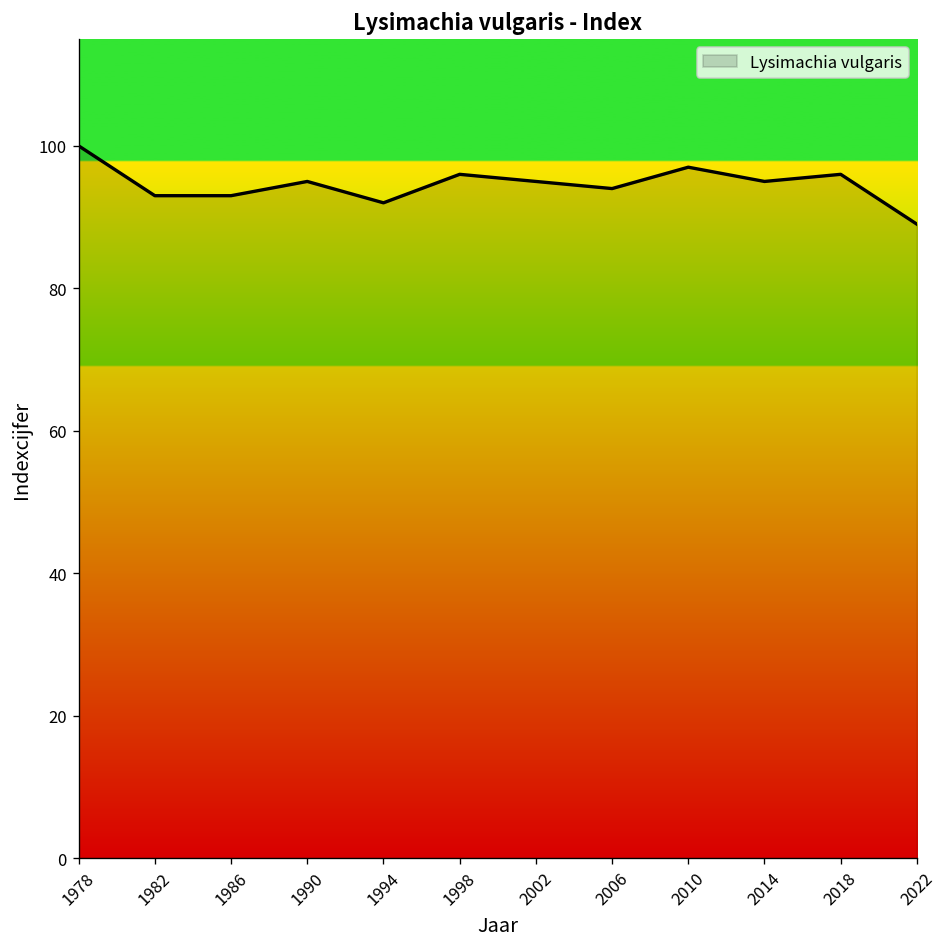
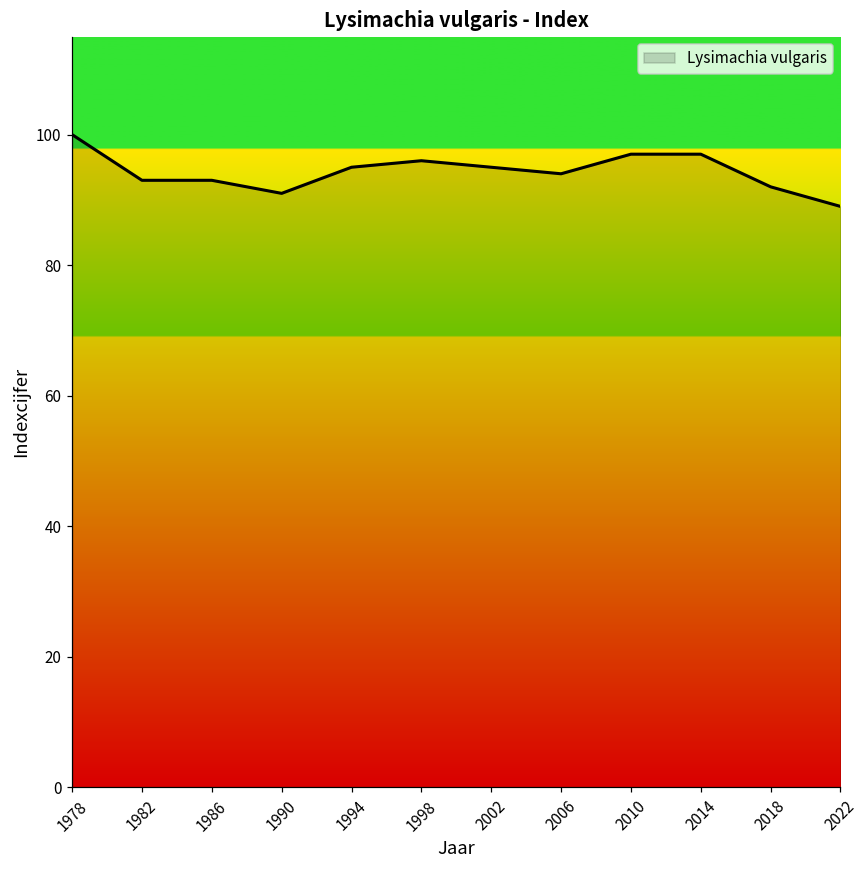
1990: 95 -> 91
1994: 92 -> 95
2014: 95 -> 97
2018: 96 -> 92
